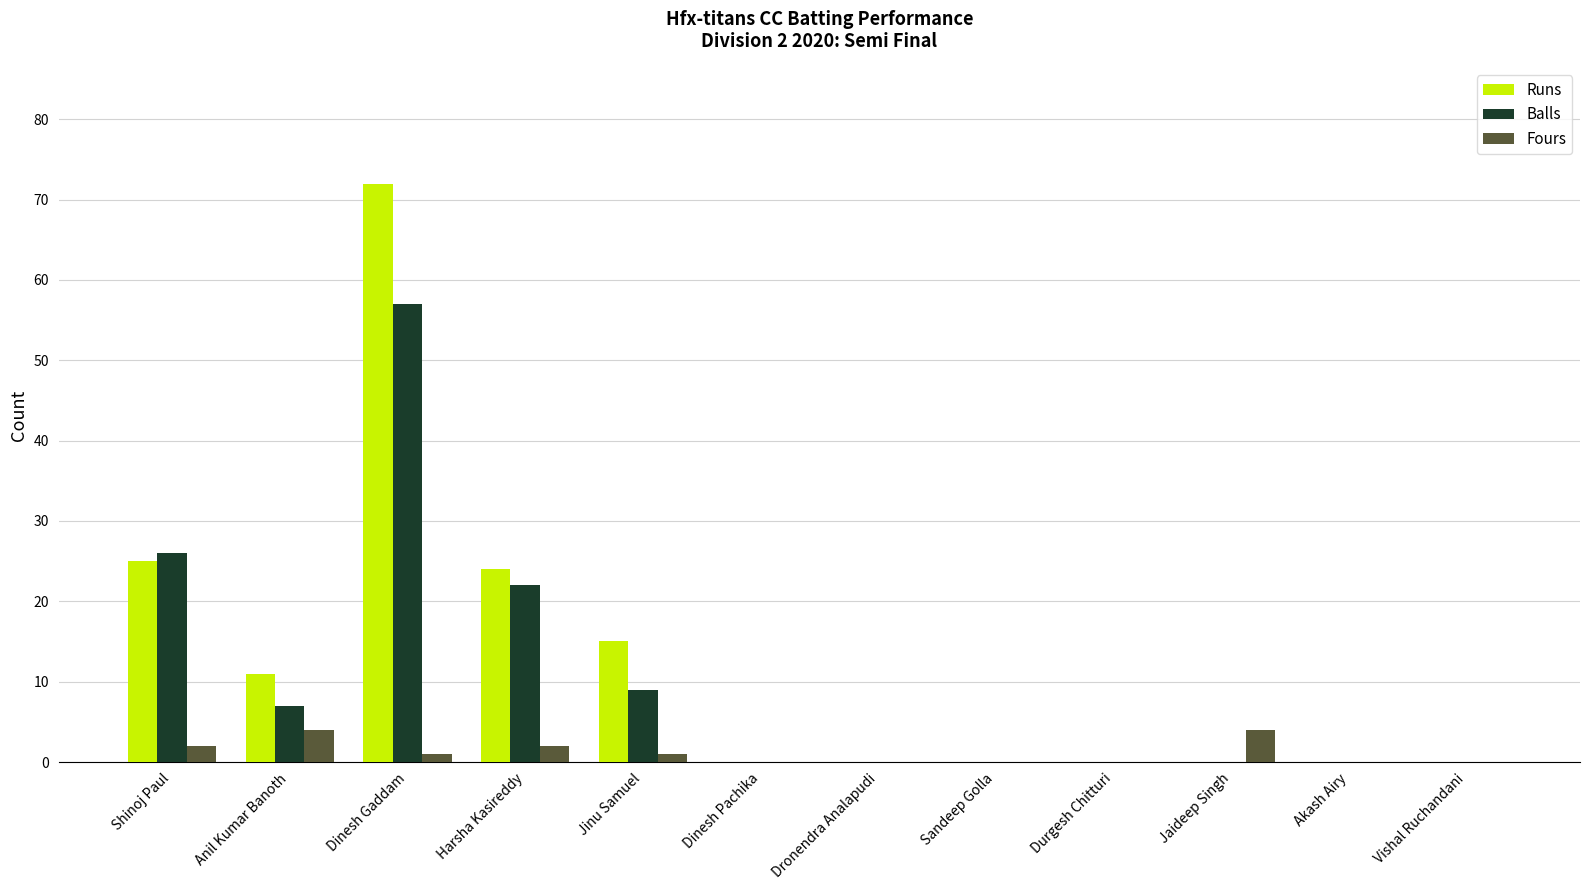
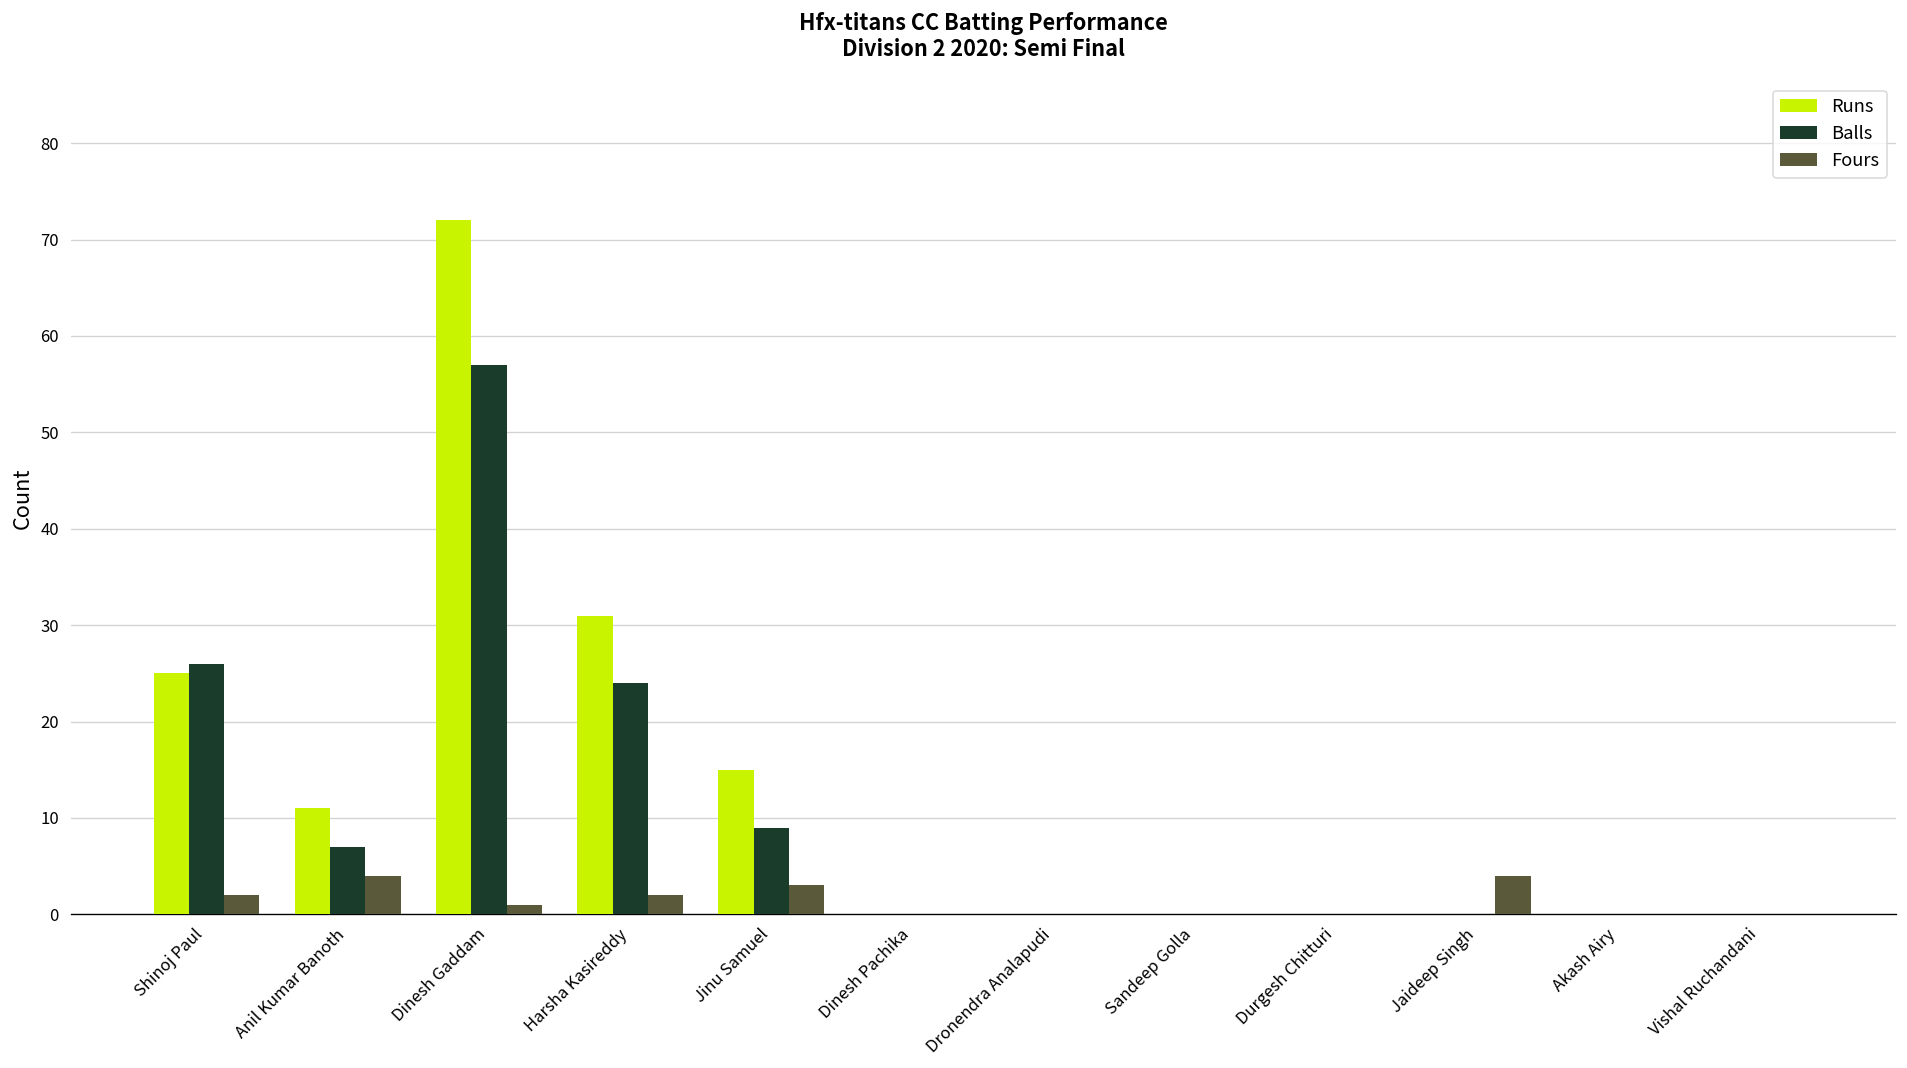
Runs, Harsha Kasireddy: 24 -> 31
Balls, Harsha Kasireddy: 22 -> 24
Fours, Jinu Samuel: 1 -> 3
